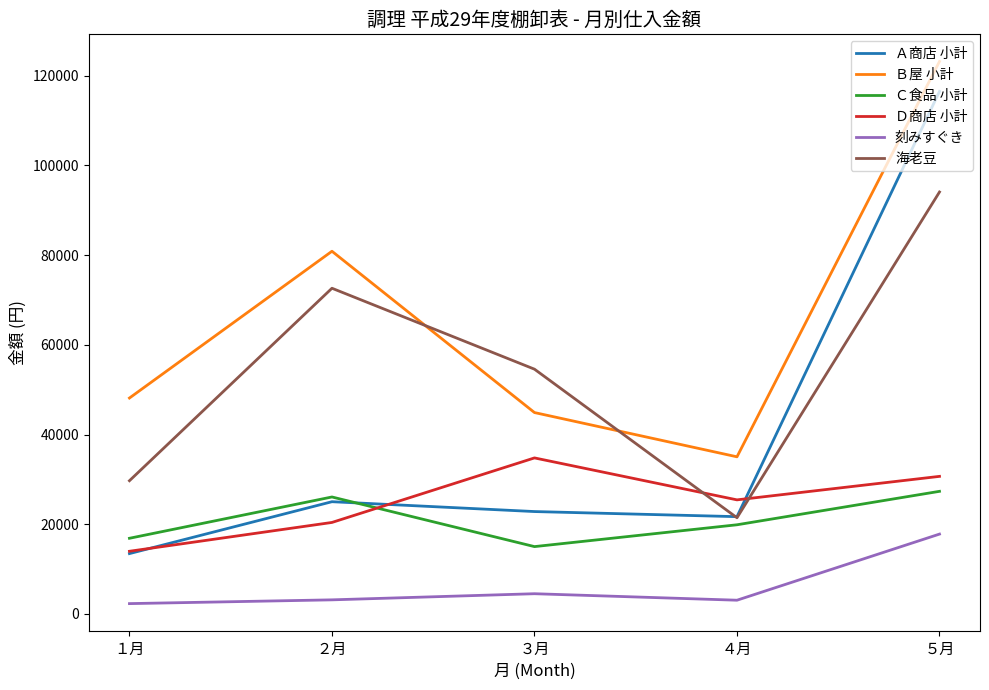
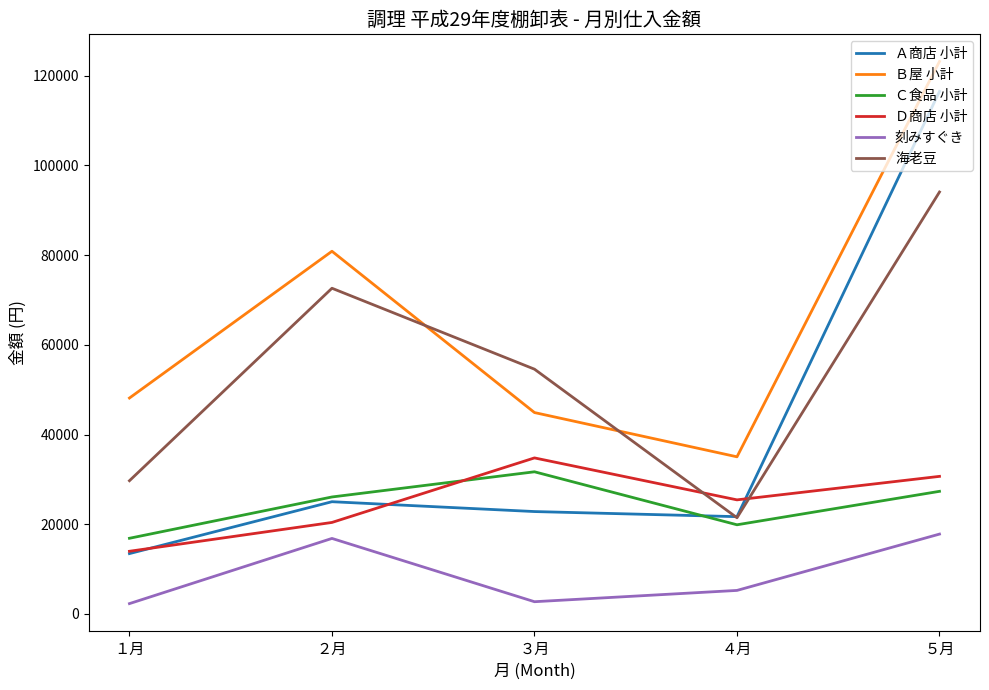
刻みすぐき, ２月: 3000 -> 17000
Ｃ食品 小計, ３月: 15000 -> 32000
刻みすぐき, ３月: 5000 -> 3000
刻みすぐき, ４月: 3000 -> 5000
